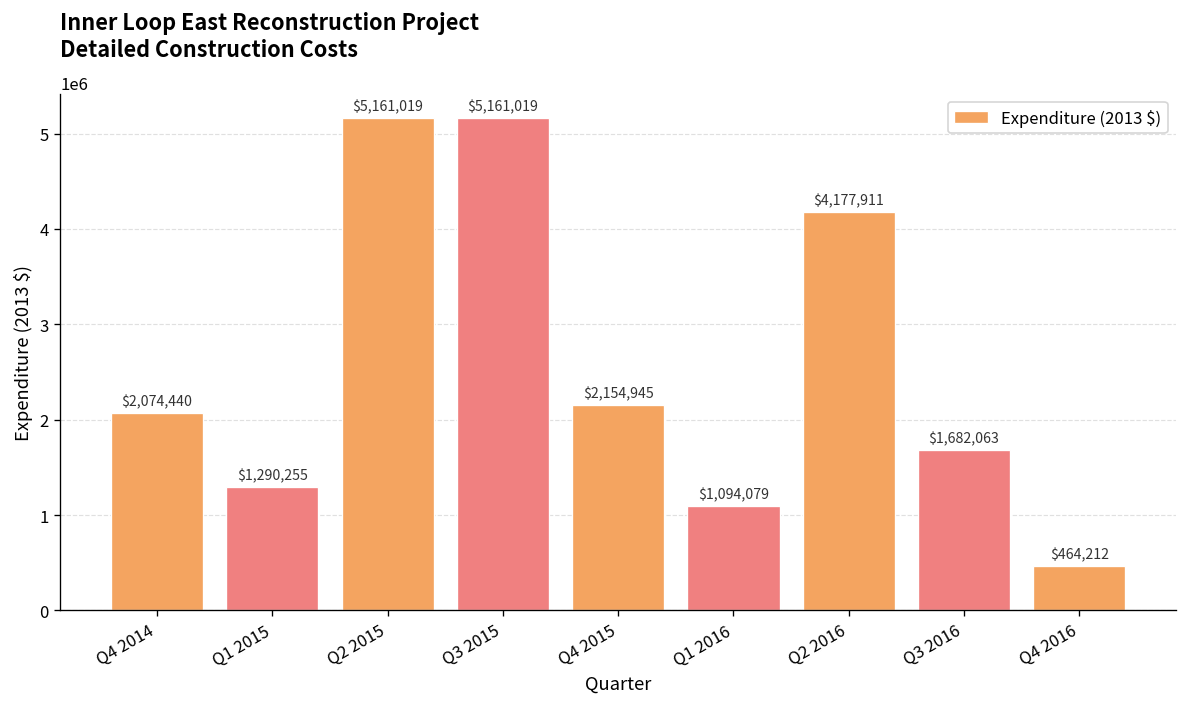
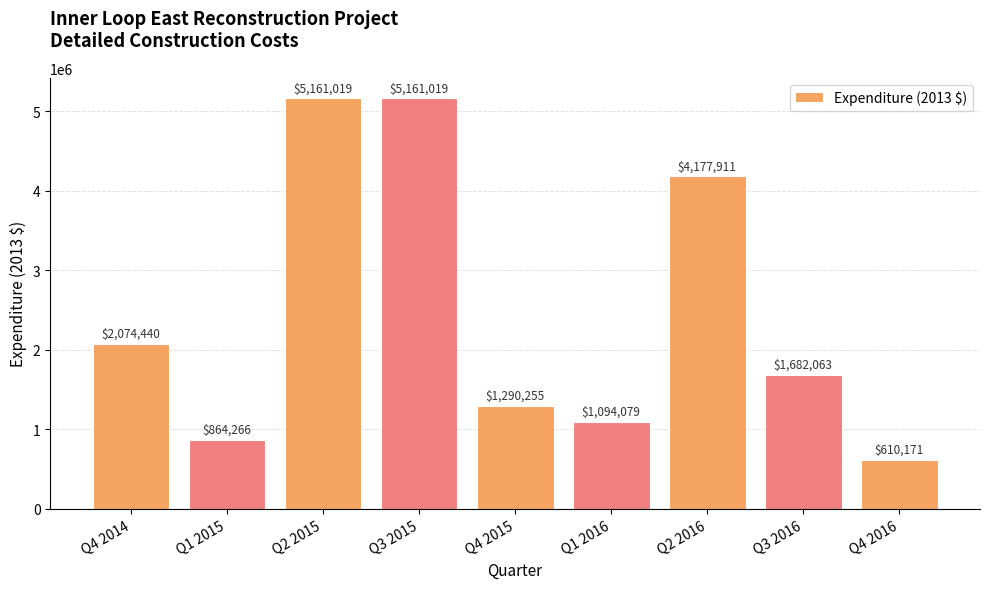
Q1 2015: $1,290,255 -> $864,266
Q4 2015: $2,154,945 -> $1,290,255
Q4 2016: $464,212 -> $610,171
